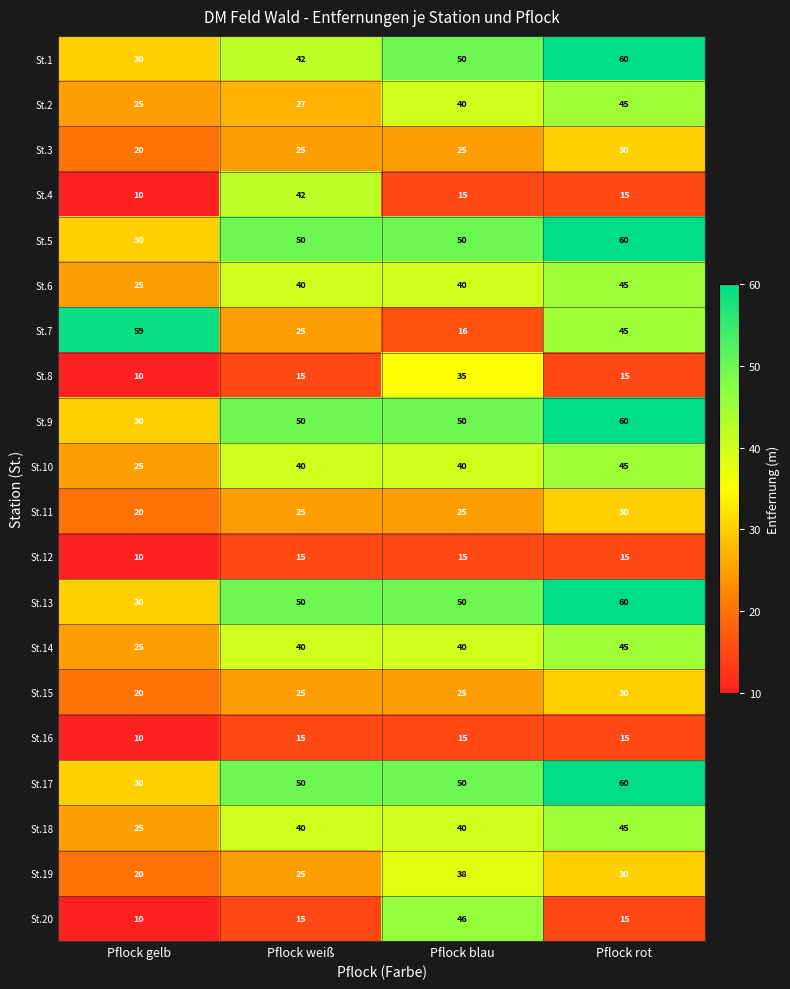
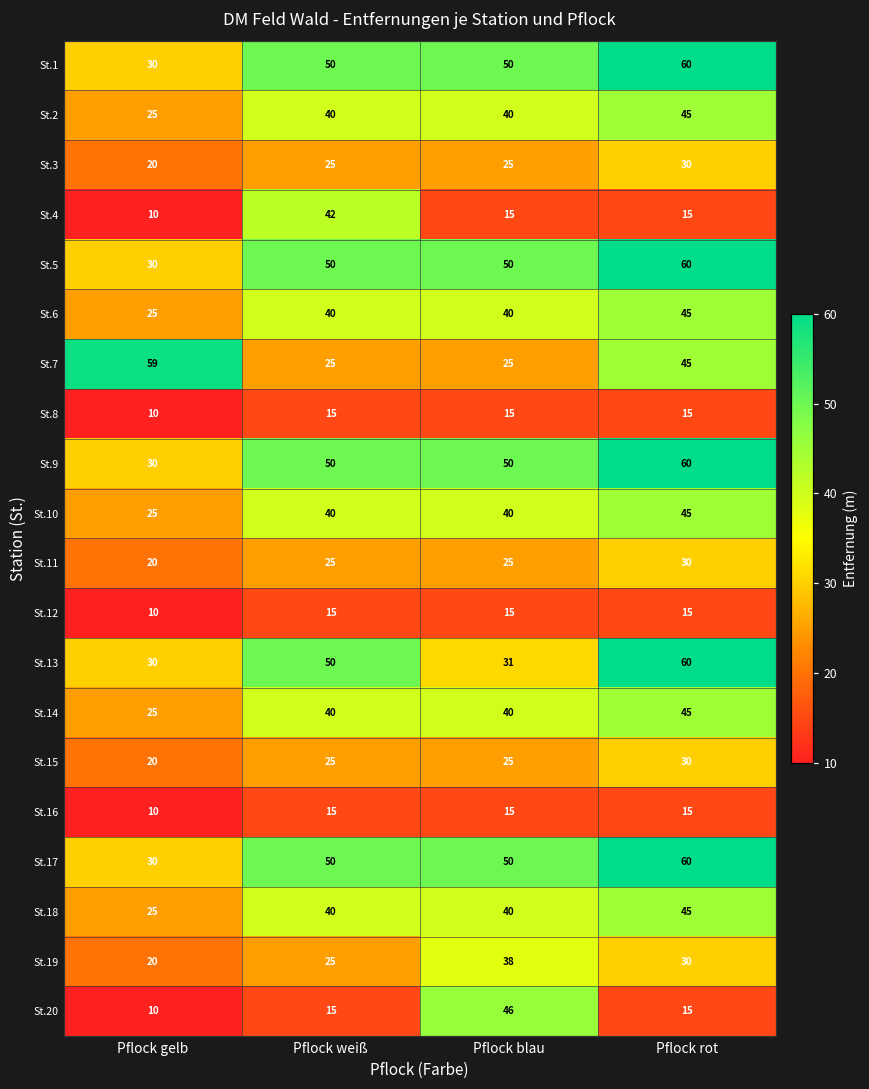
St.1, Pflock weiß: 42 -> 50
St.2, Pflock weiß: 27 -> 40
St.7, Pflock blau: 16 -> 25
St.8, Pflock blau: 35 -> 15
St.13, Pflock blau: 50 -> 31
